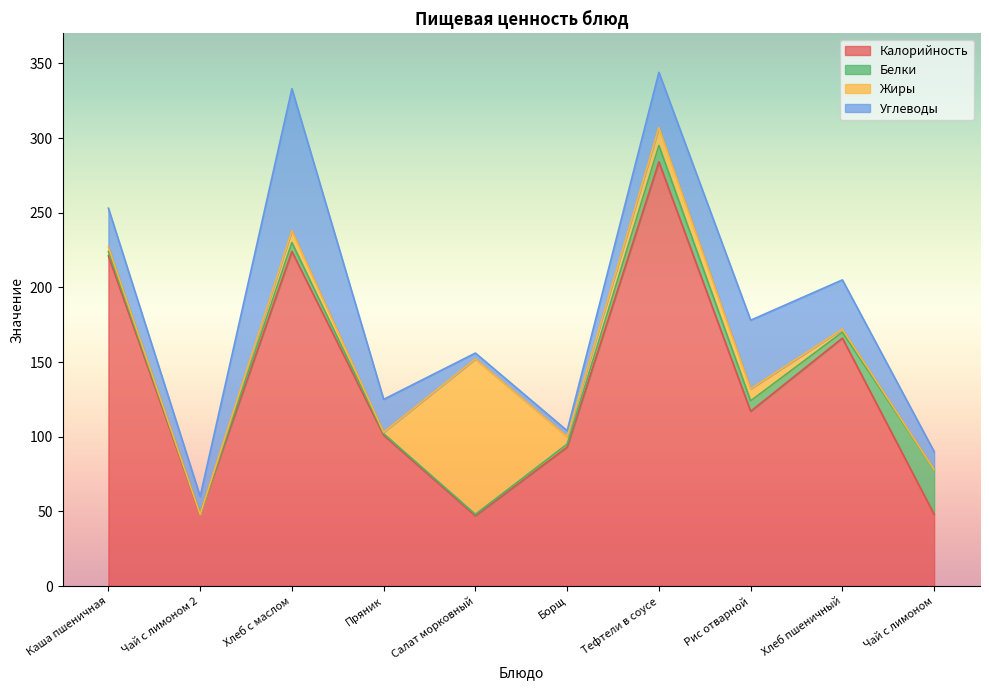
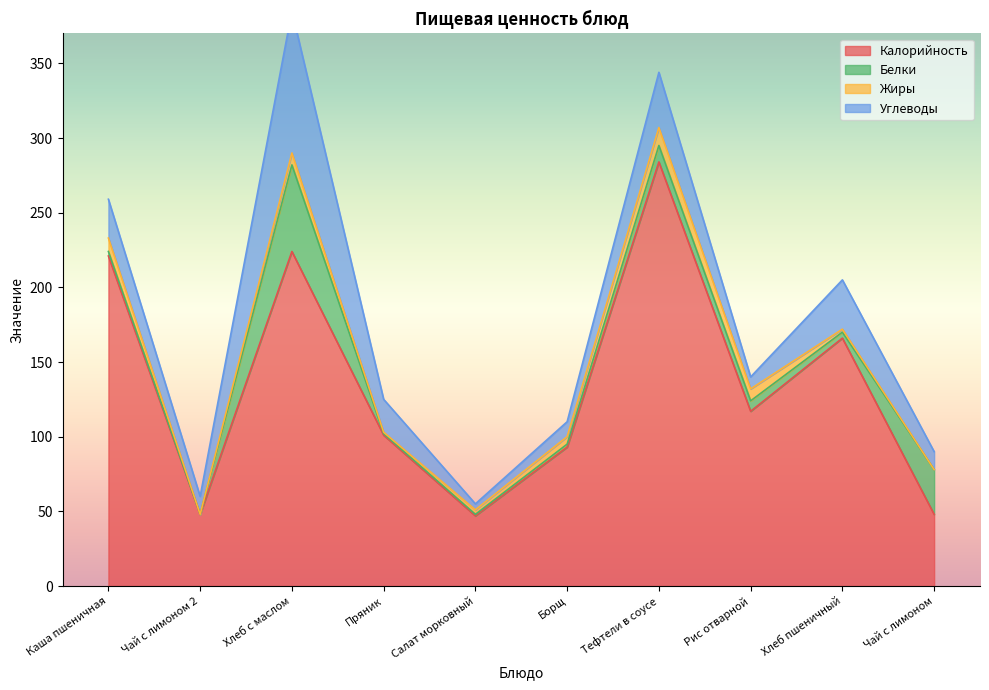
Жиры, Каша пшеничная: 3 -> 9
Белки, Хлеб с маслом: 6 -> 58
Жиры, Салат морковный: 104 -> 3
Углеводы, Борщ: 4 -> 10
Углеводы, Рис отварной: 46 -> 8
